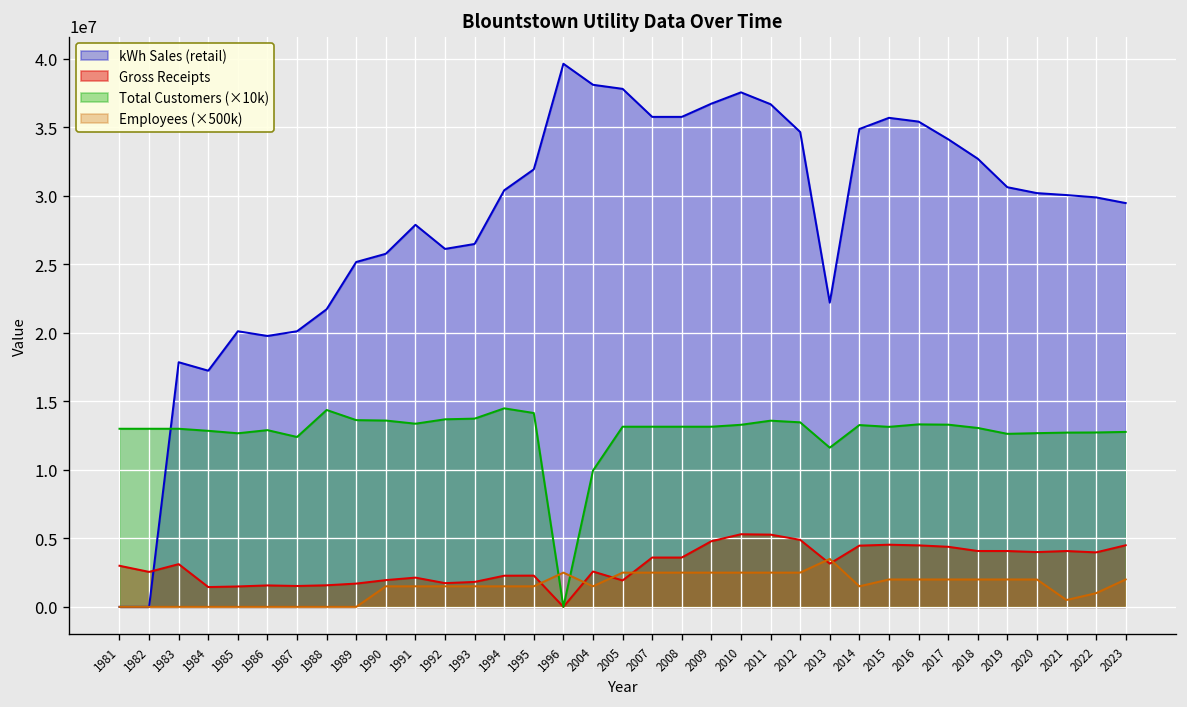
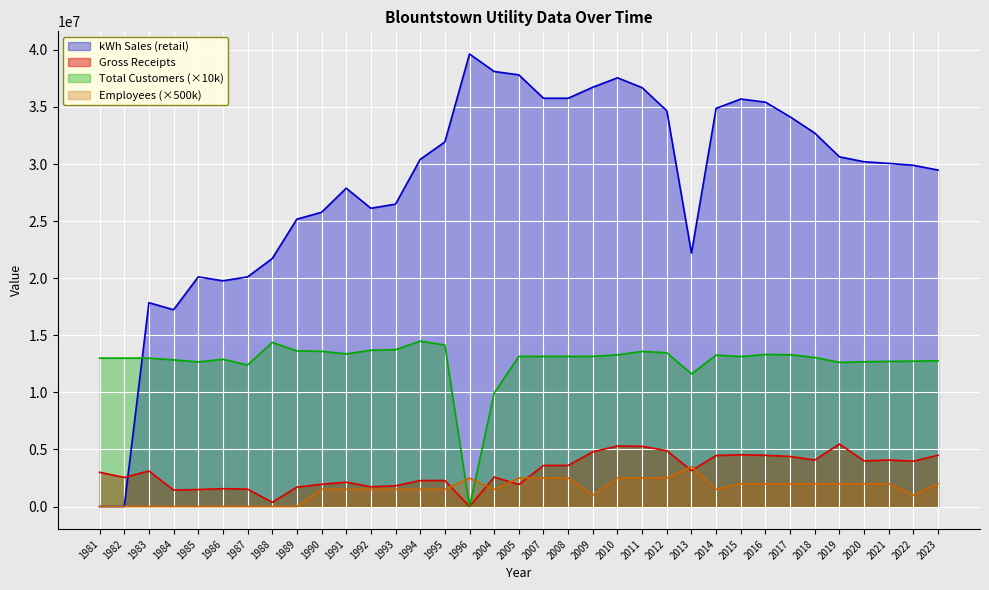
Gross Receipts, 1988: 1600000 -> 400000
Employees (×500k), 2009: 2500000 -> 1000000
Gross Receipts, 2019: 4100000 -> 5500000
Employees (×500k), 2021: 500000 -> 2000000
